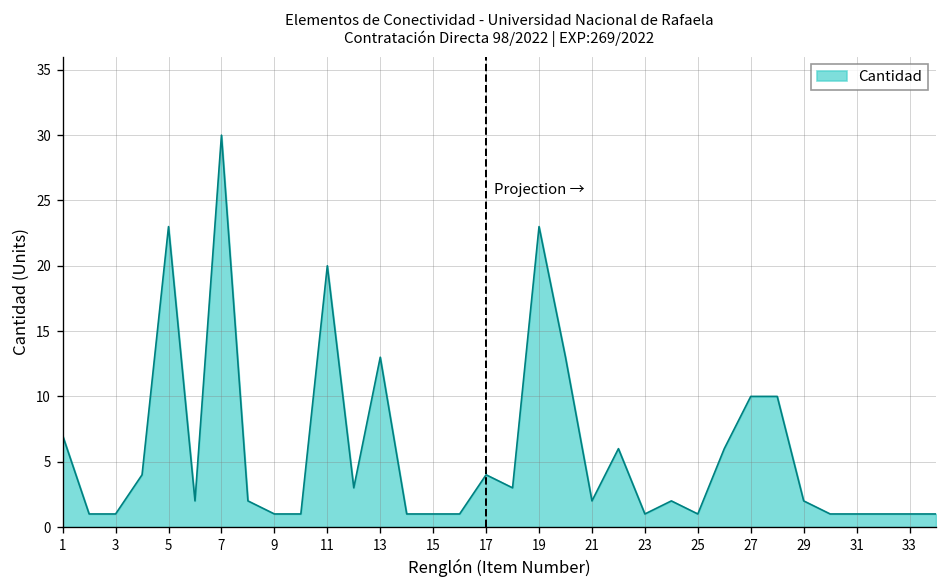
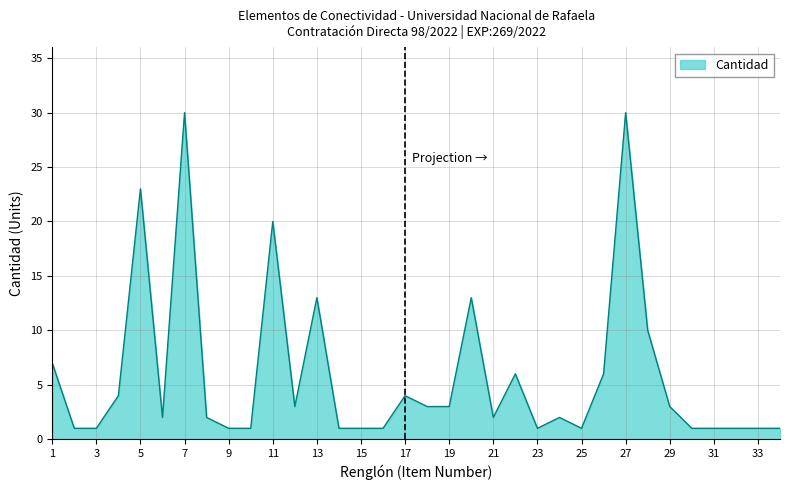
19: 23 -> 3
27: 10 -> 30
29: 2 -> 3
